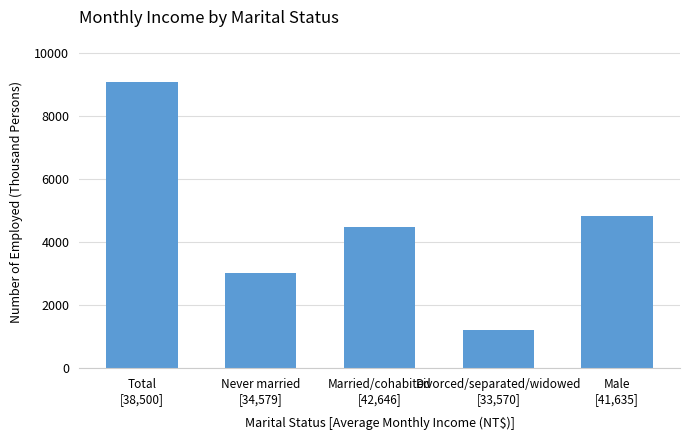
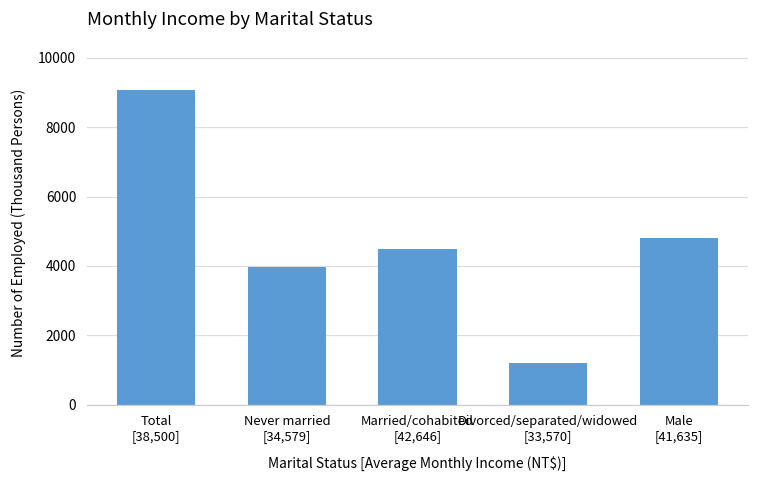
Never married [34,579]: 3000 -> 4000
